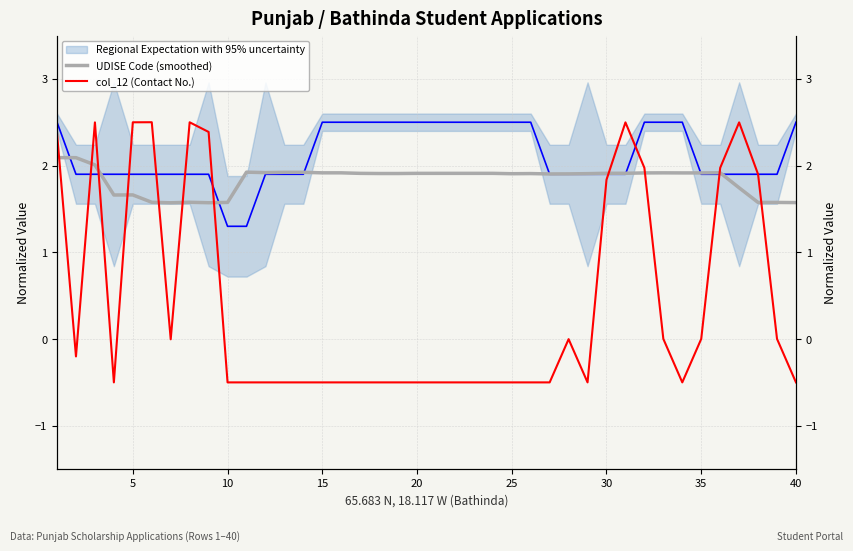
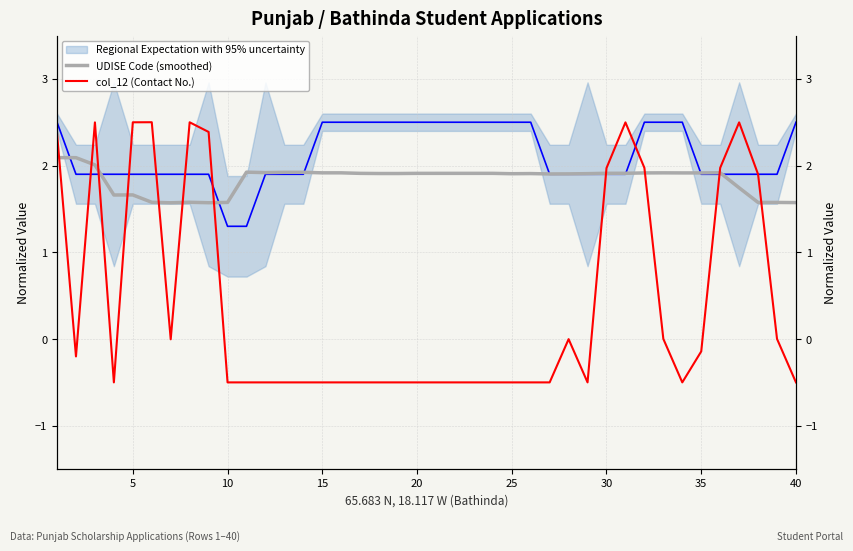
col_12 (Contact No.), 30: 1.8 -> 2.0
col_12 (Contact No.), 35: 0.0 -> -0.1
